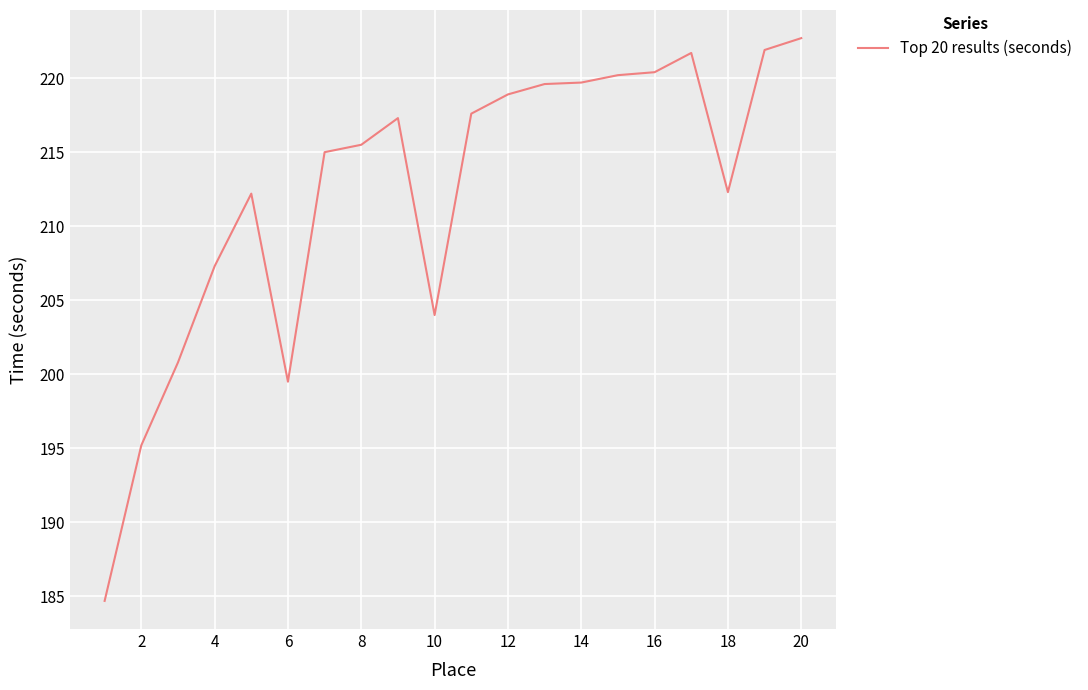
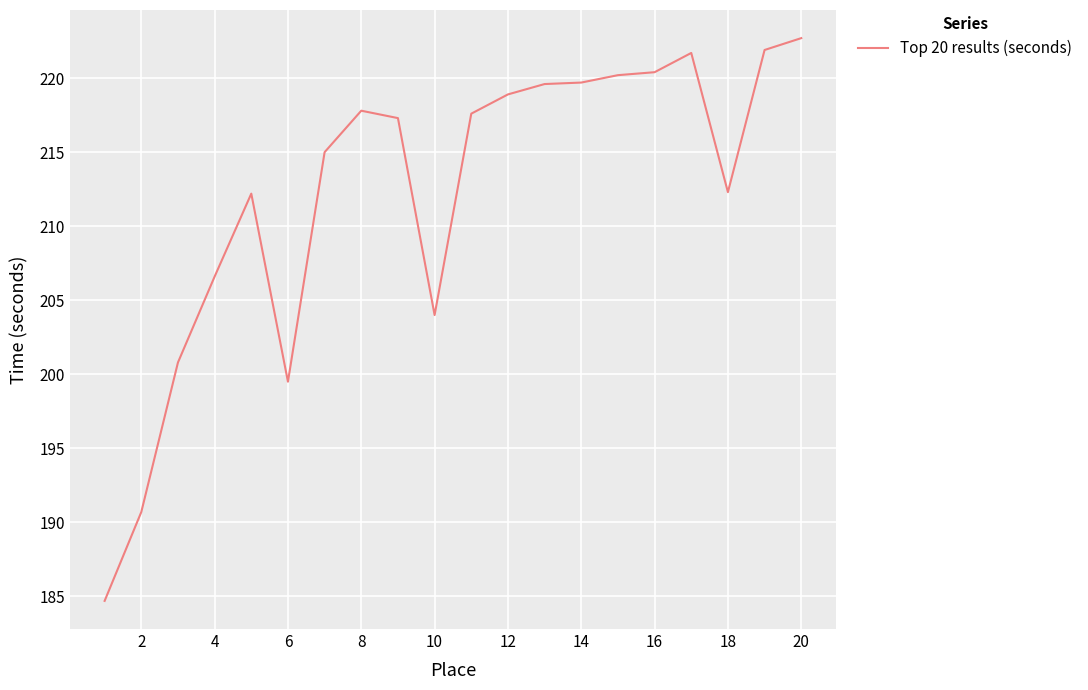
2: 195.2 -> 190.7
4: 207.3 -> 206.6
8: 215.5 -> 217.8
